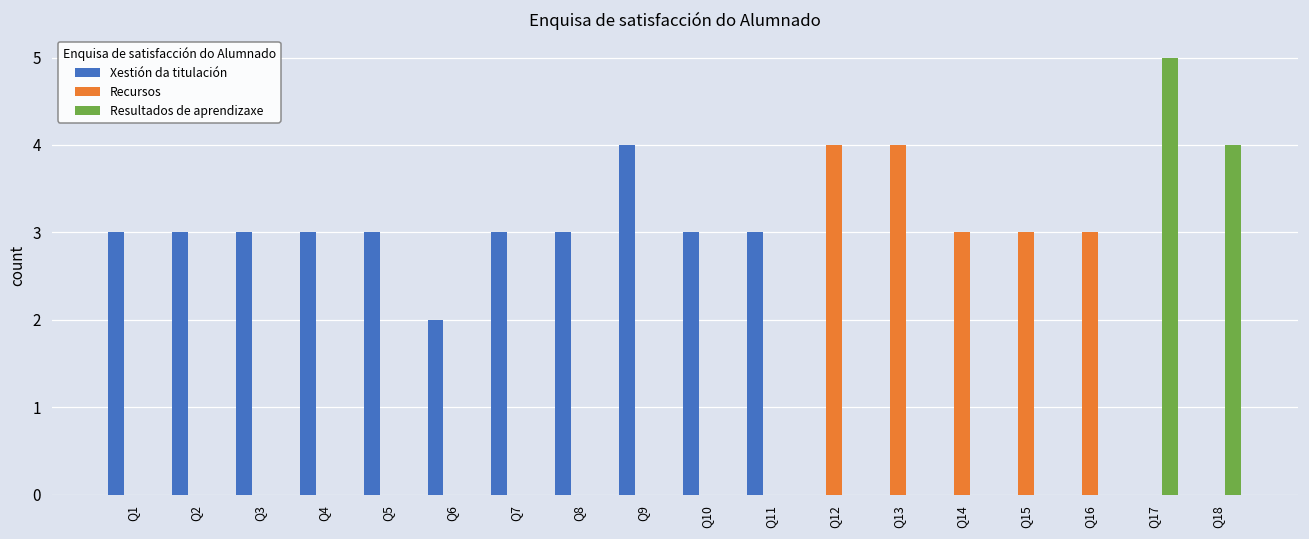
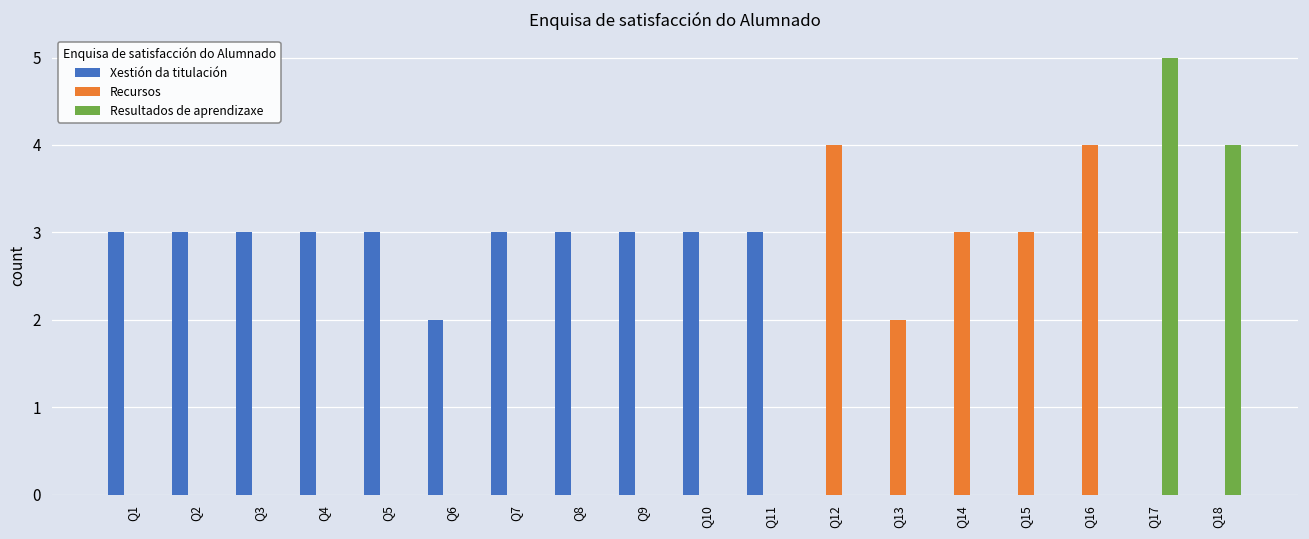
Xestión da titulación, Q9: 4 -> 3
Recursos, Q13: 4 -> 2
Recursos, Q16: 3 -> 4
